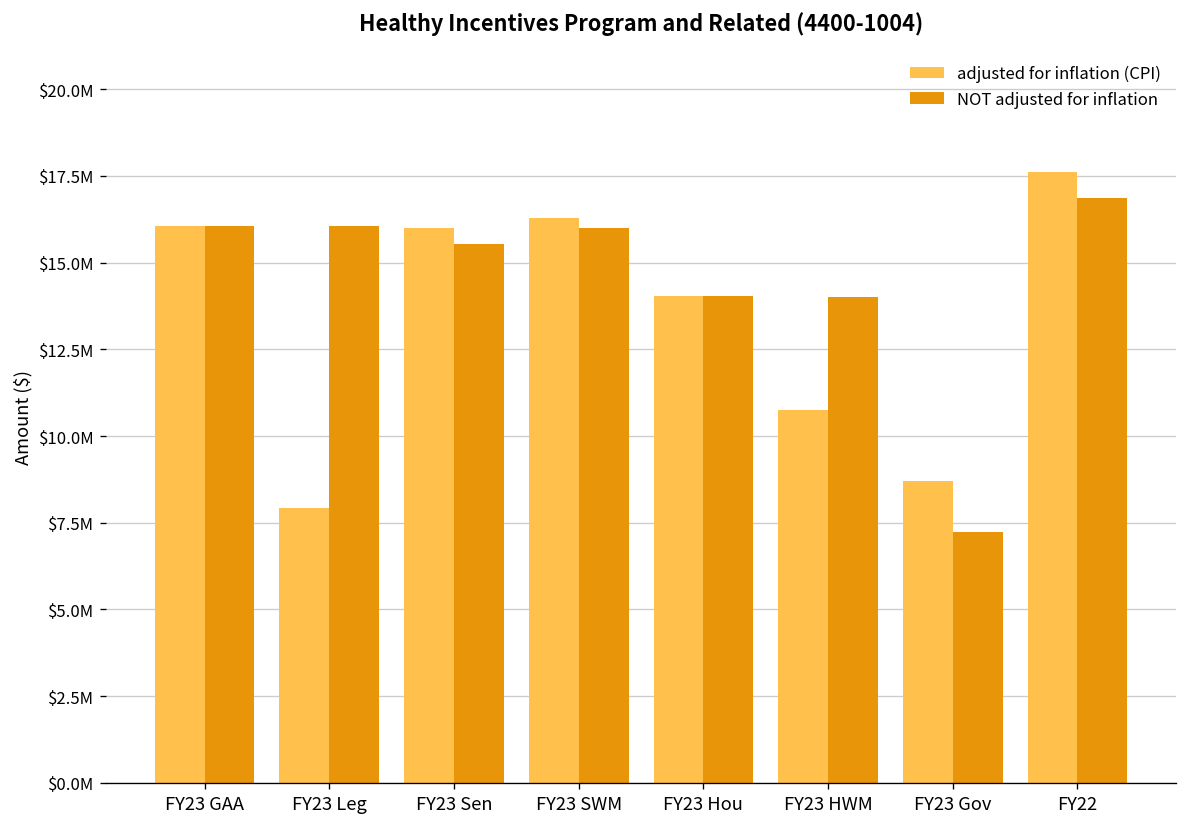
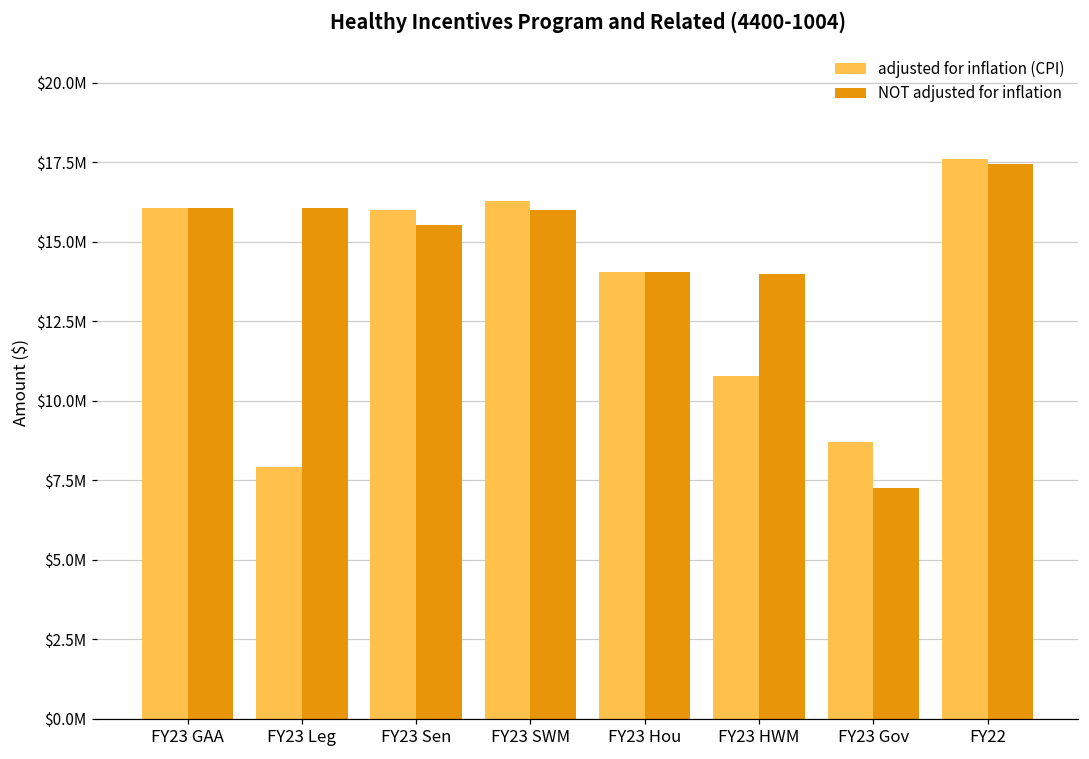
NOT adjusted for inflation, FY22: $16900000 -> $17400000
